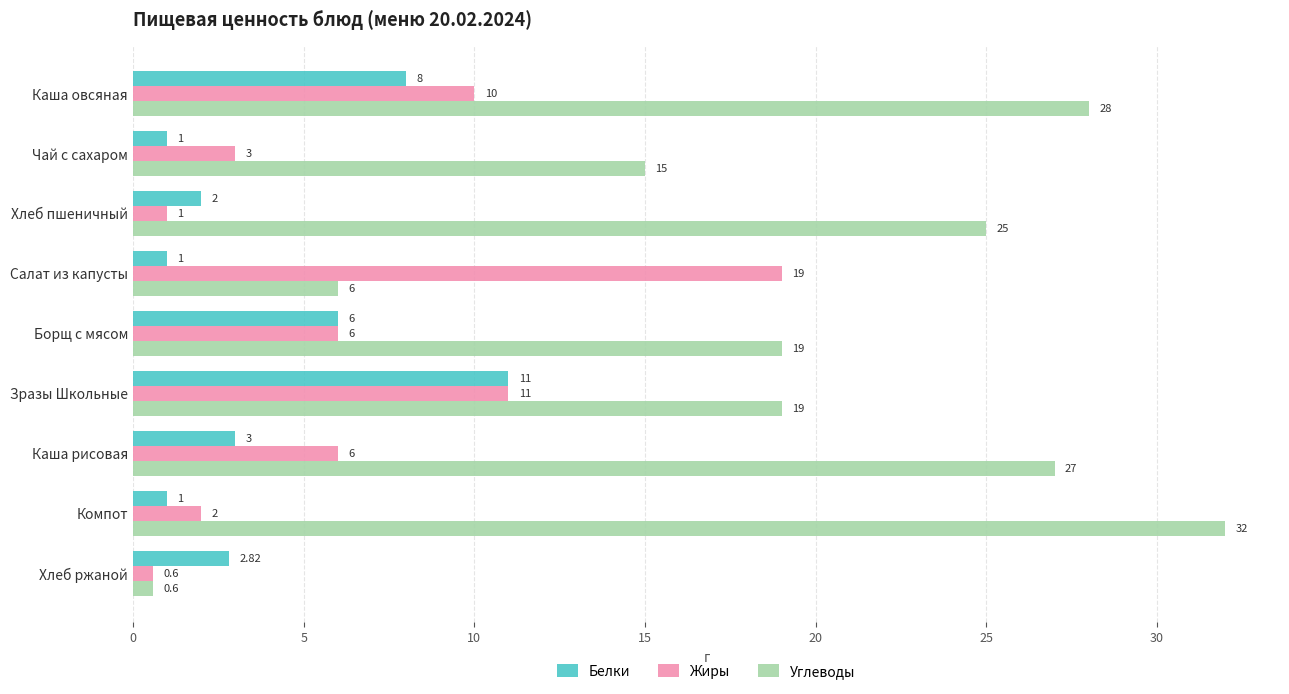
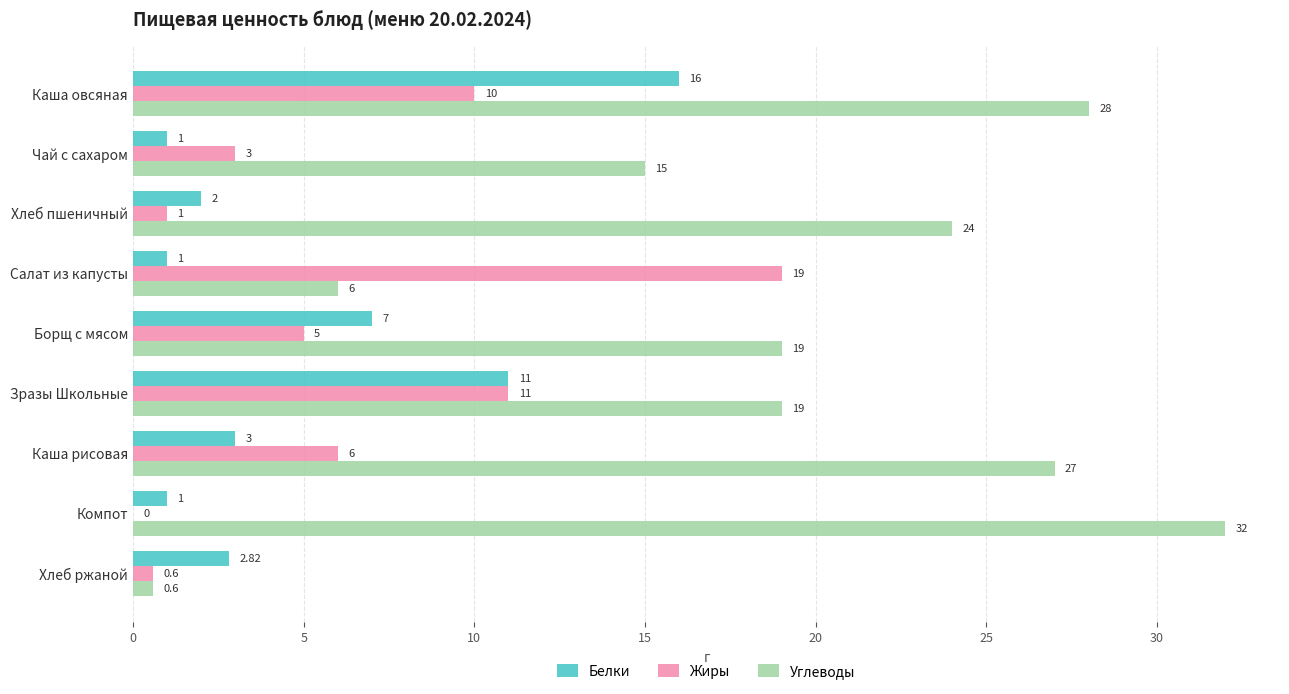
Белки, Каша овсяная: 8 -> 16
Углеводы, Хлеб пшеничный: 25 -> 24
Белки, Борщ с мясом: 6 -> 7
Жиры, Борщ с мясом: 6 -> 5
Жиры, Компот: 2 -> 0
